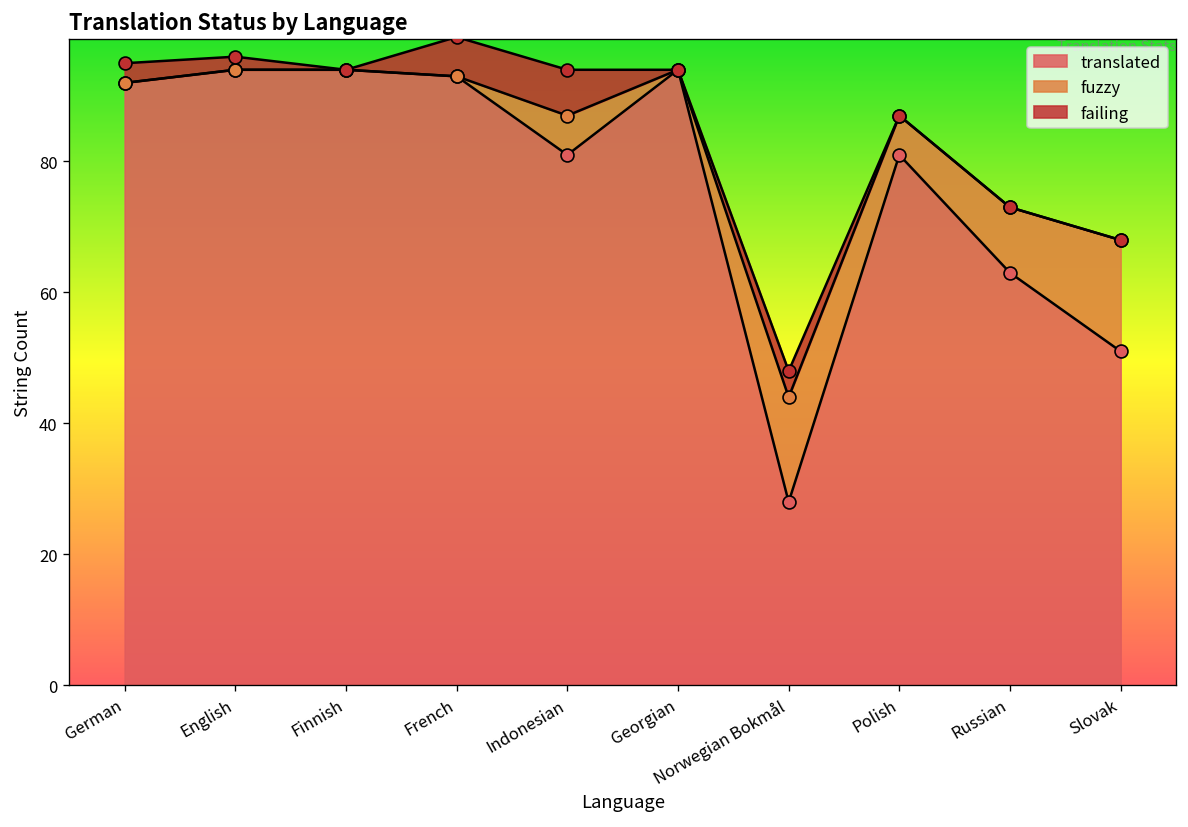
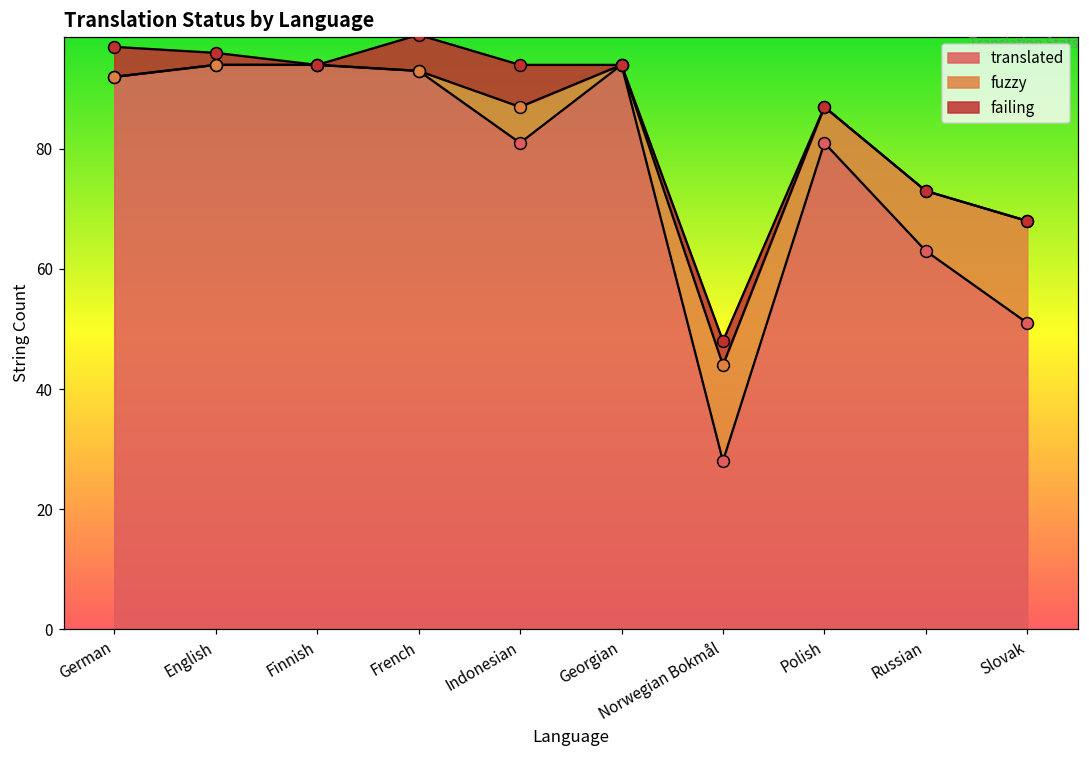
failing, German: 3 -> 5
